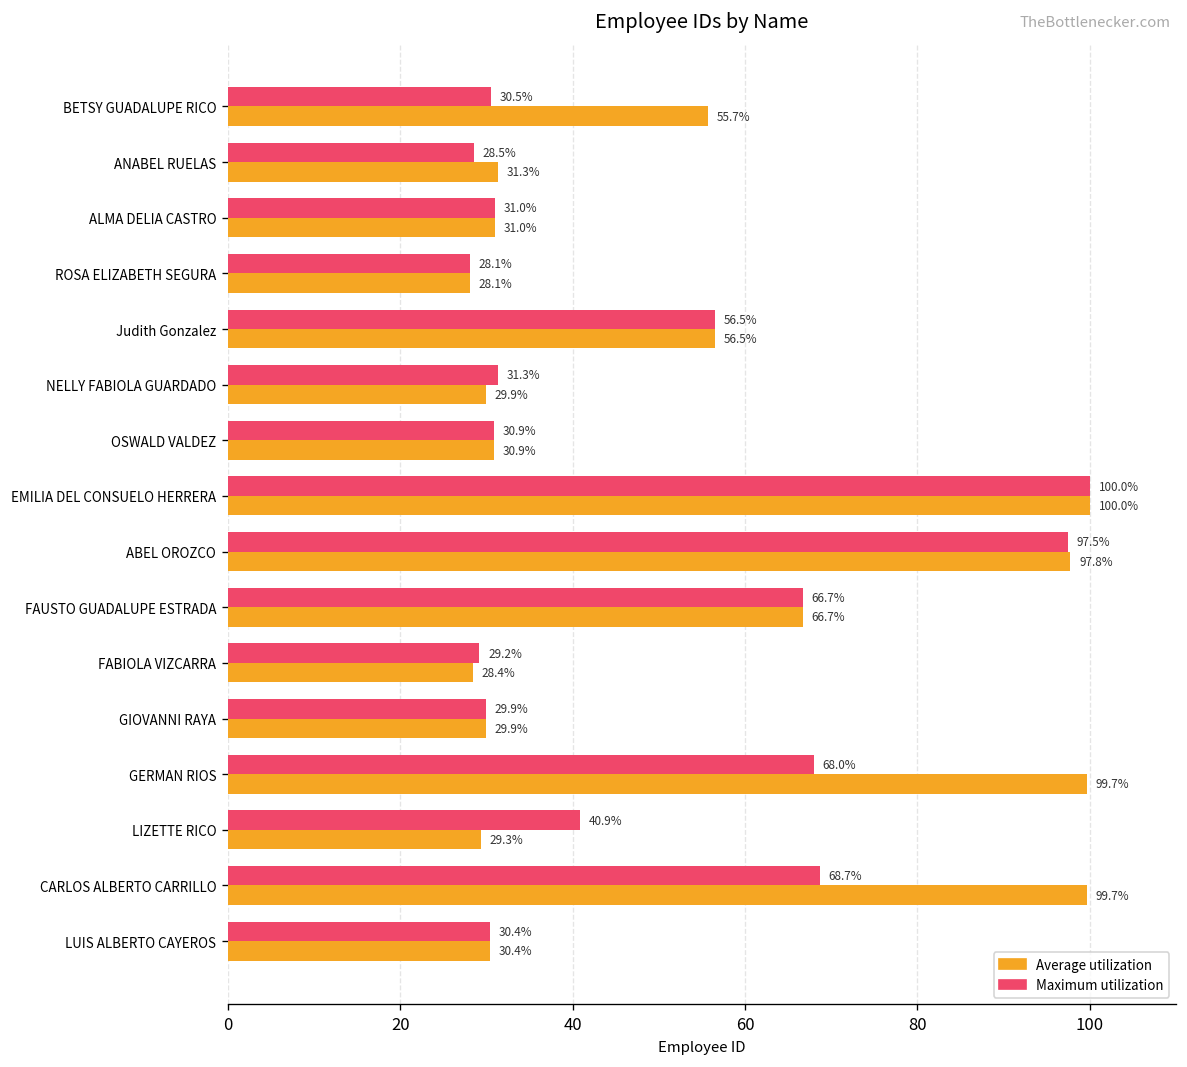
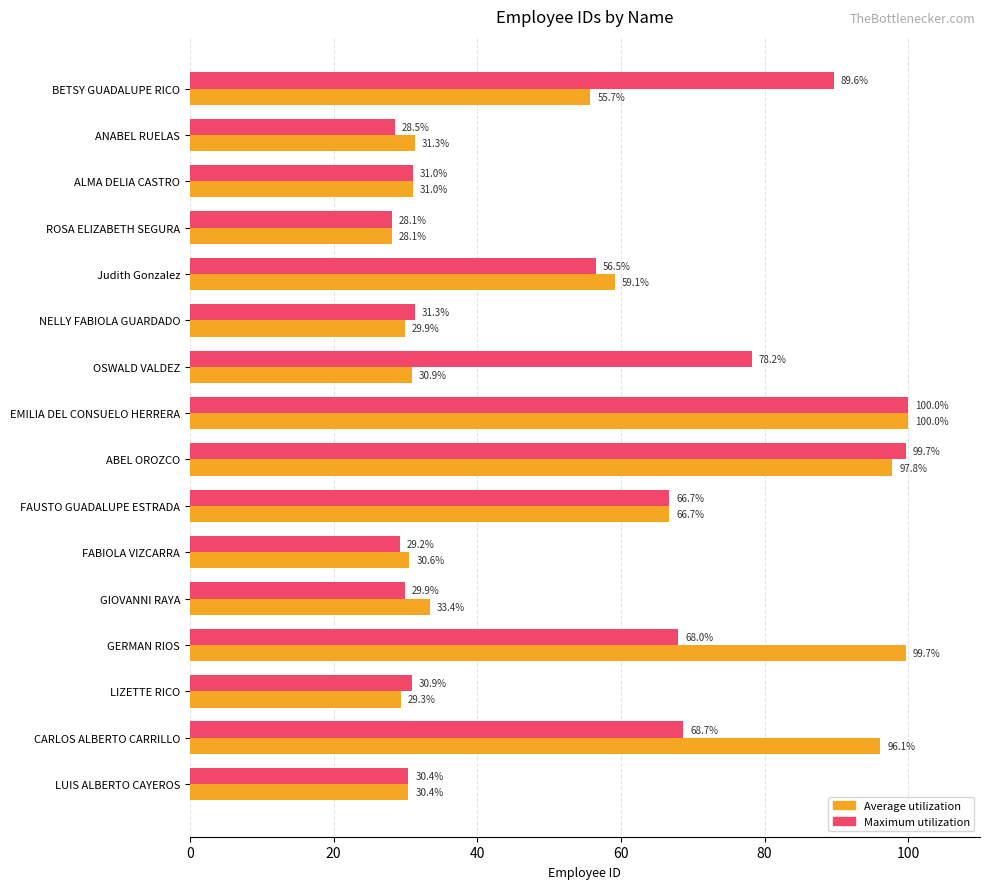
Maximum utilization, BETSY GUADALUPE RICO: 30.5% -> 89.6%
Average utilization, Judith Gonzalez: 56.5% -> 59.1%
Maximum utilization, OSWALD VALDEZ: 30.9% -> 78.2%
Maximum utilization, ABEL OROZCO: 97.5% -> 99.7%
Average utilization, FABIOLA VIZCARRA: 28.4% -> 30.6%
Average utilization, GIOVANNI RAYA: 29.9% -> 33.4%
Maximum utilization, LIZETTE RICO: 40.9% -> 30.9%
Average utilization, CARLOS ALBERTO CARRILLO: 99.7% -> 96.1%
